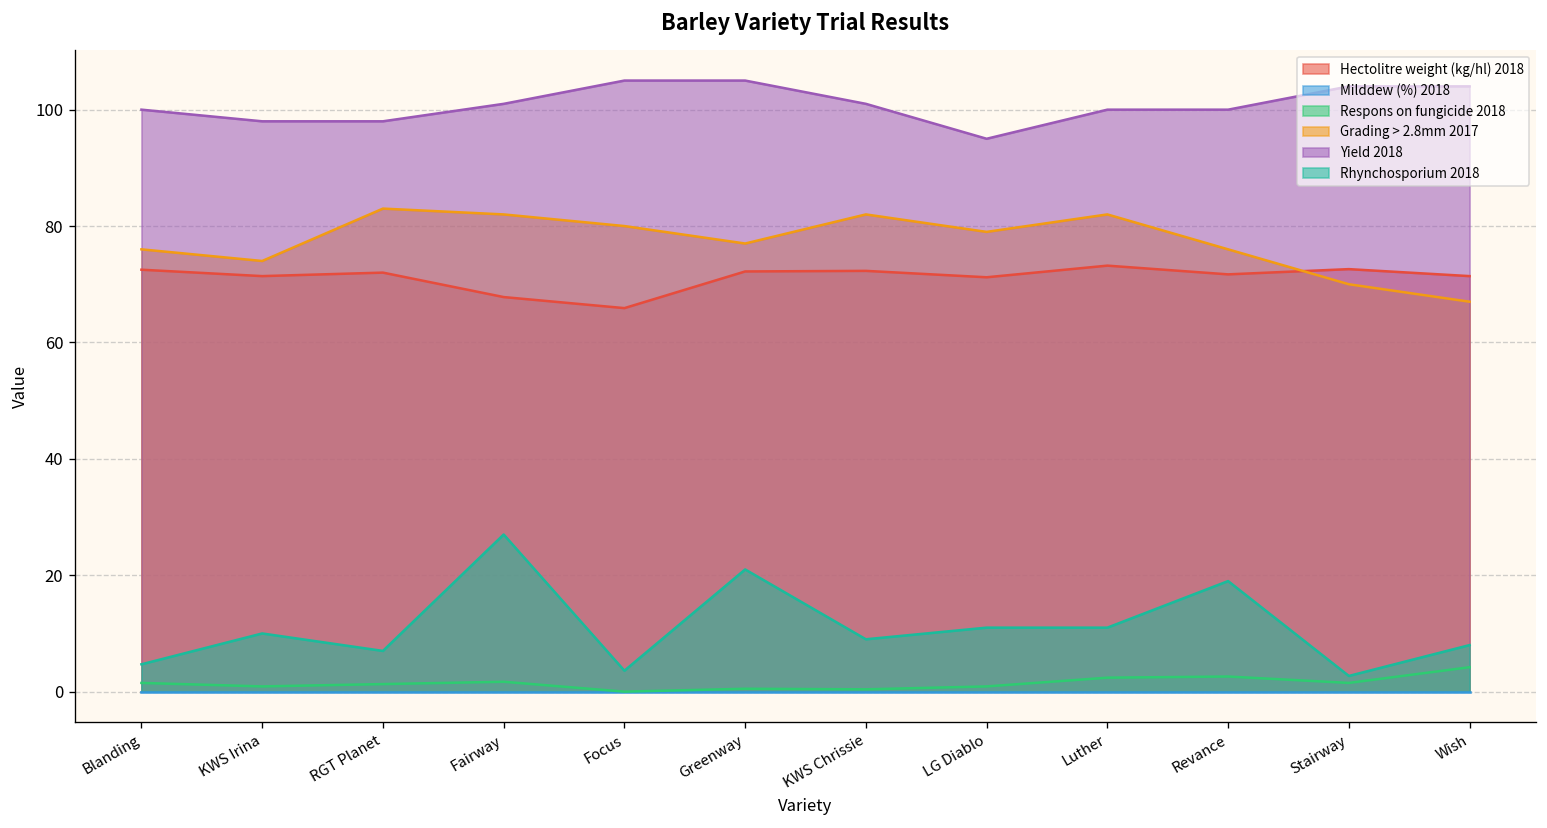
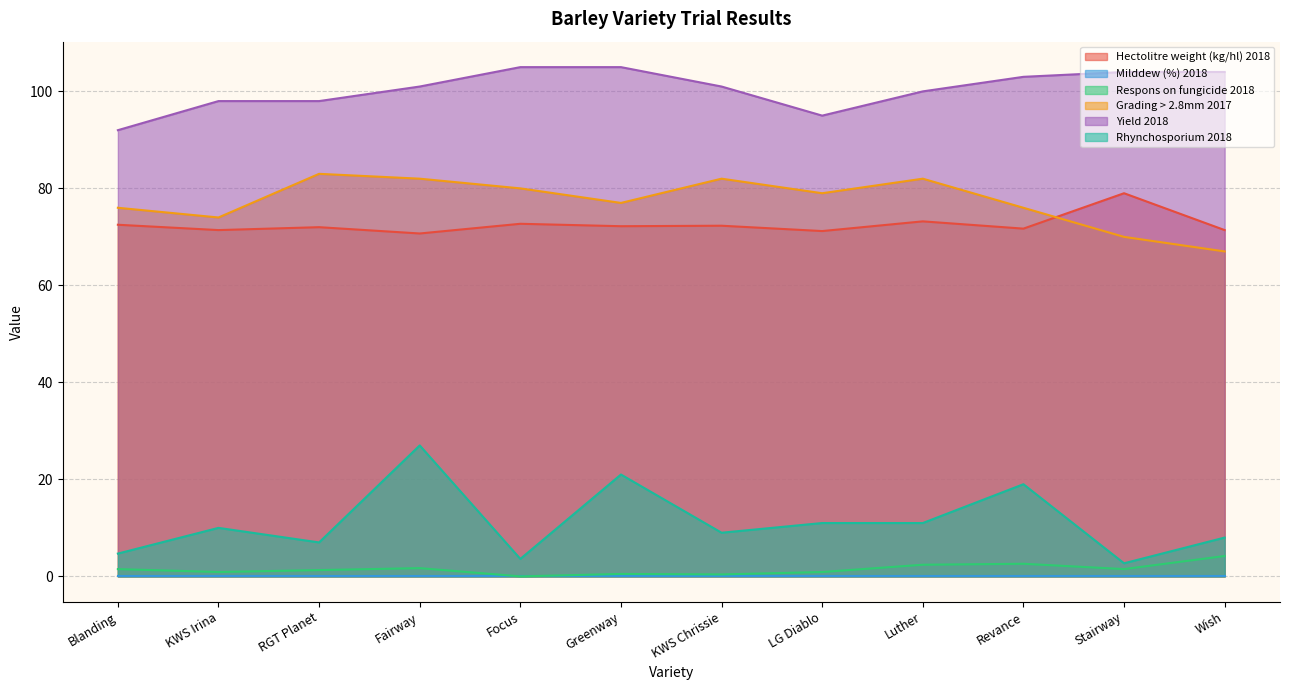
Yield 2018, Blanding: 100 -> 92
Hectolitre weight (kg/hl) 2018, Fairway: 68 -> 71
Hectolitre weight (kg/hl) 2018, Focus: 66 -> 73
Yield 2018, Revance: 100 -> 103
Hectolitre weight (kg/hl) 2018, Stairway: 73 -> 79
